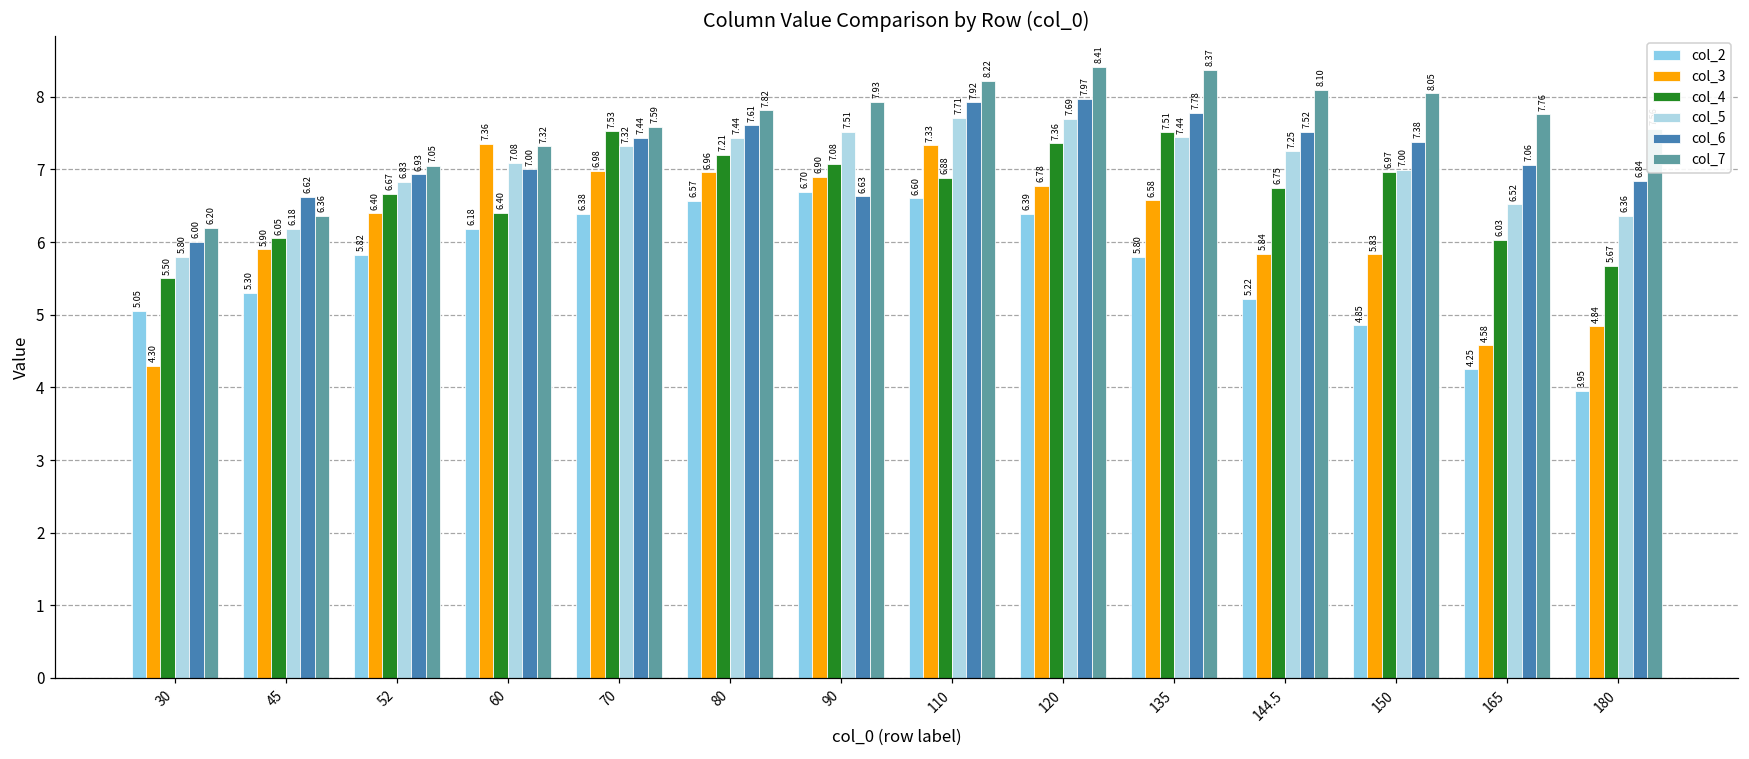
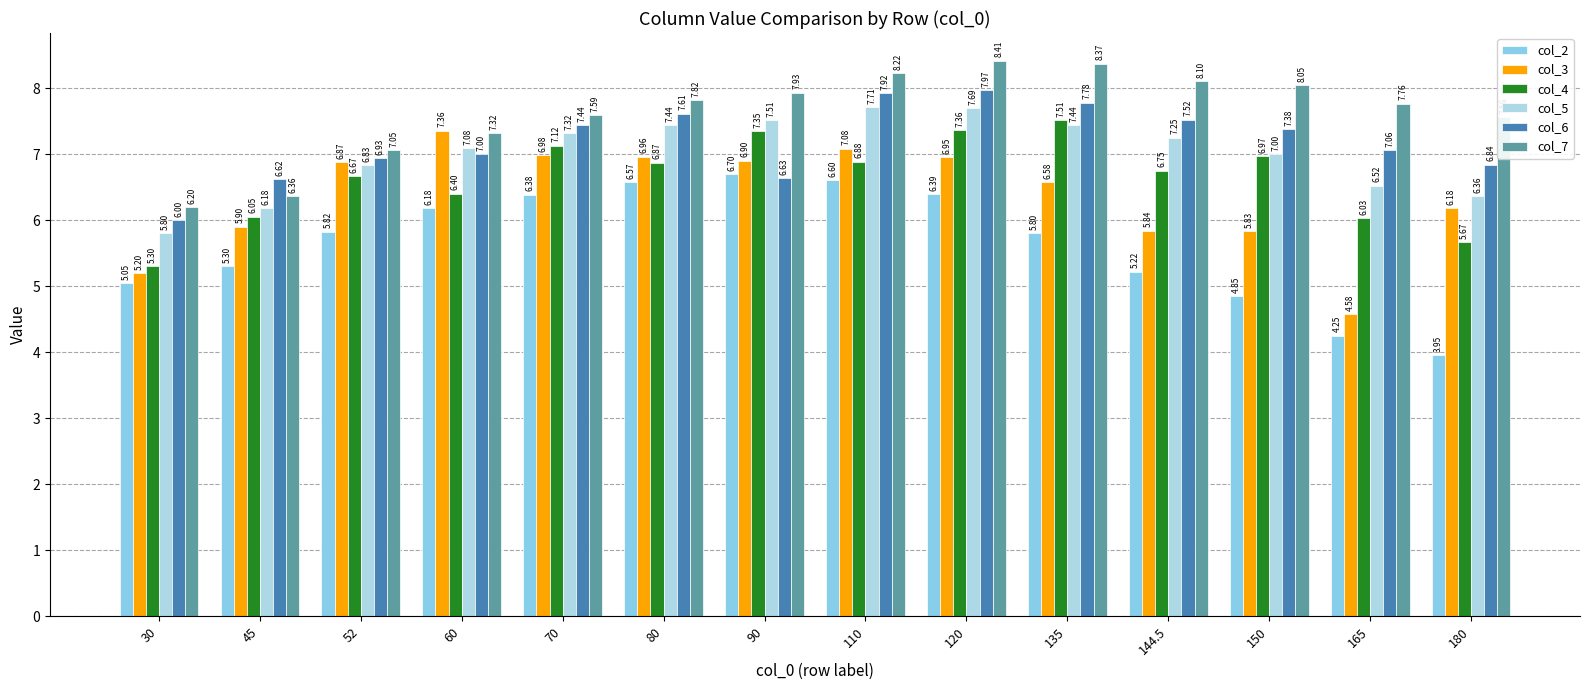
col_3, 30: 4.30 -> 5.20
col_4, 30: 5.50 -> 5.30
col_3, 52: 6.40 -> 6.87
col_4, 70: 7.53 -> 7.12
col_4, 80: 7.21 -> 6.87
col_4, 90: 7.08 -> 7.35
col_3, 110: 7.33 -> 7.08
col_3, 120: 6.78 -> 6.95
col_3, 180: 4.84 -> 6.18
